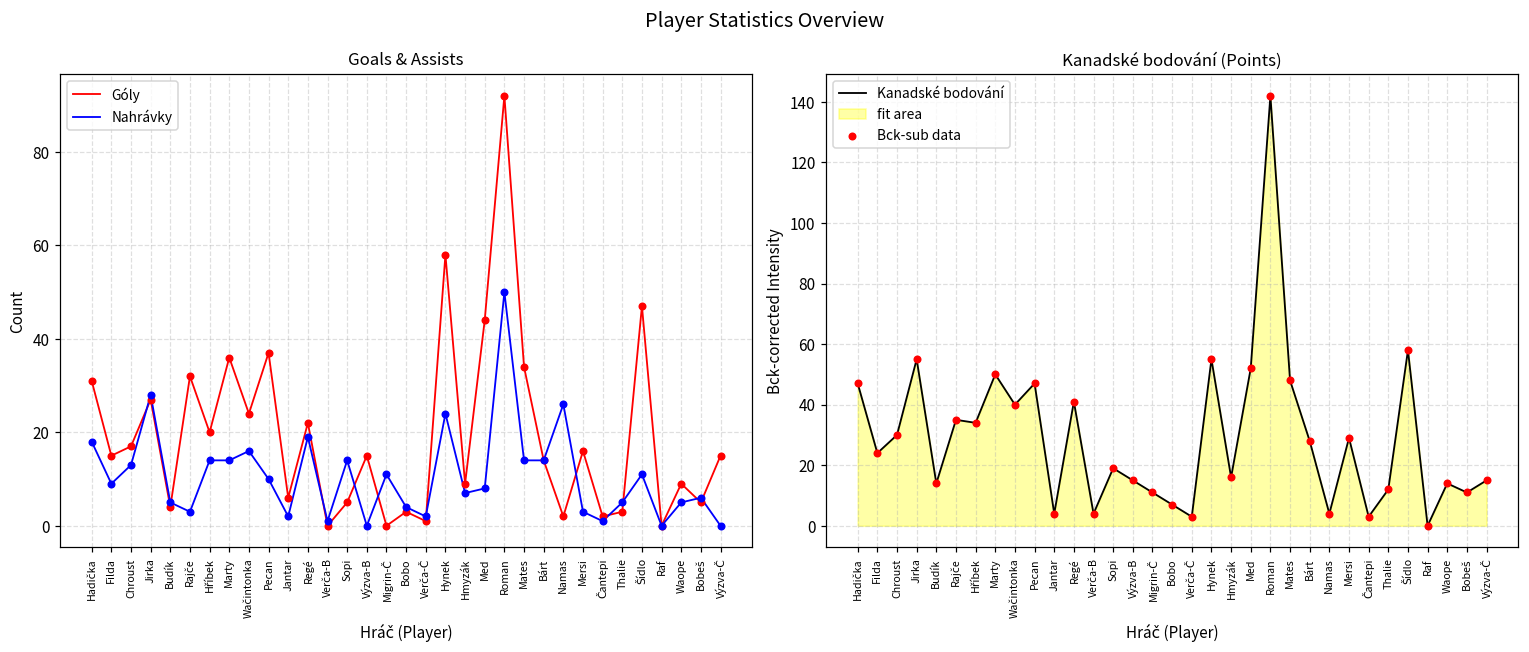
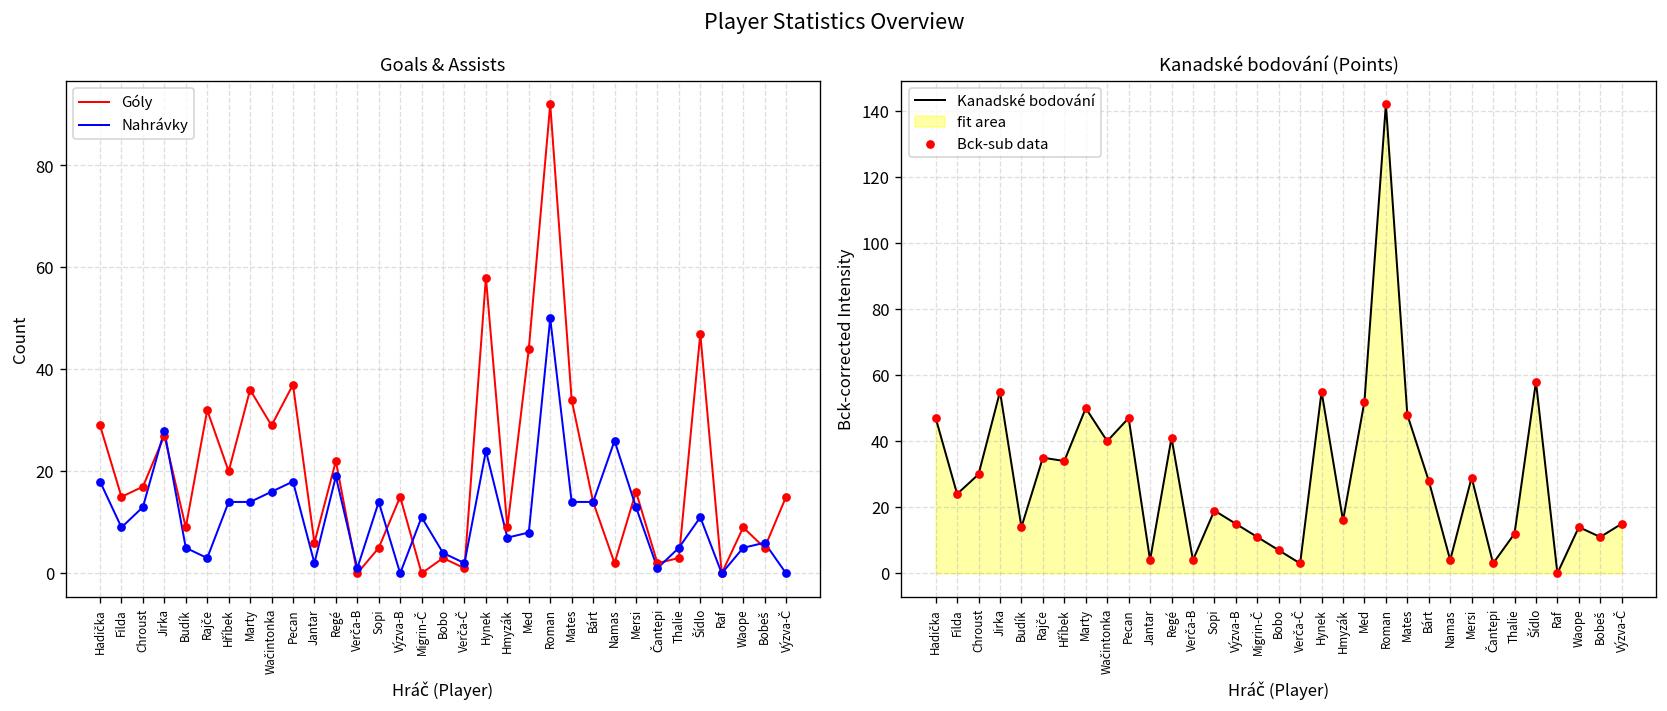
Goals & Assists, Góly, Hadička: 31 -> 29
Goals & Assists, Góly, Budík: 4 -> 9
Goals & Assists, Góly, Wačintonka: 24 -> 29
Goals & Assists, Nahrávky, Pecan: 10 -> 18
Goals & Assists, Nahrávky, Mersi: 3 -> 13
